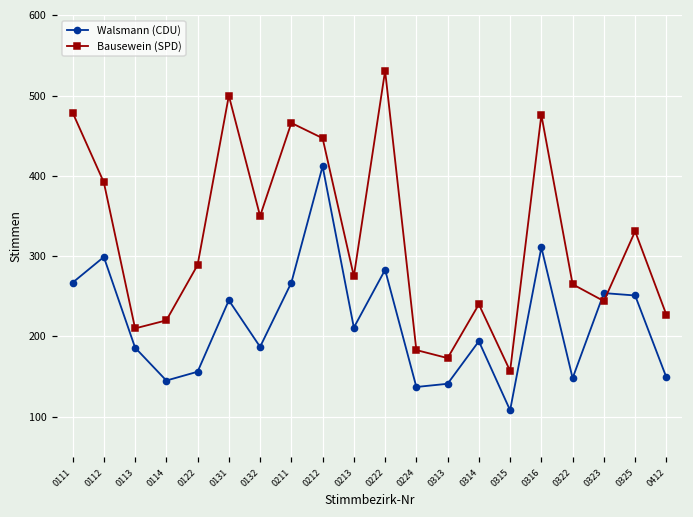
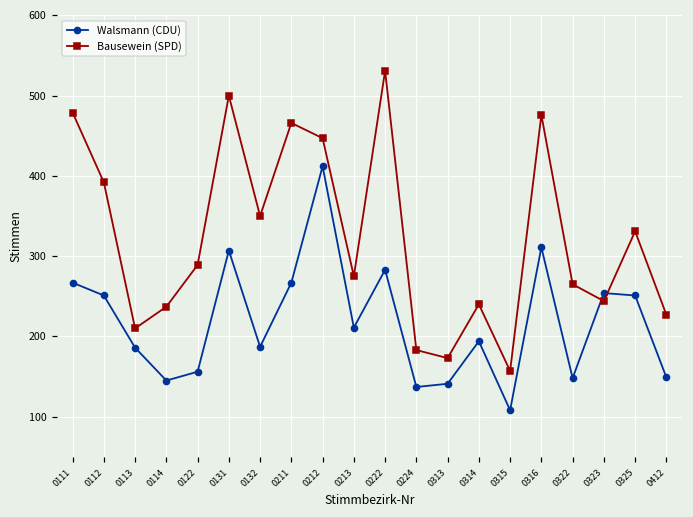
Walsmann (CDU), 0112: 300 -> 250
Bausewein (SPD), 0114: 220 -> 240
Walsmann (CDU), 0131: 250 -> 310
